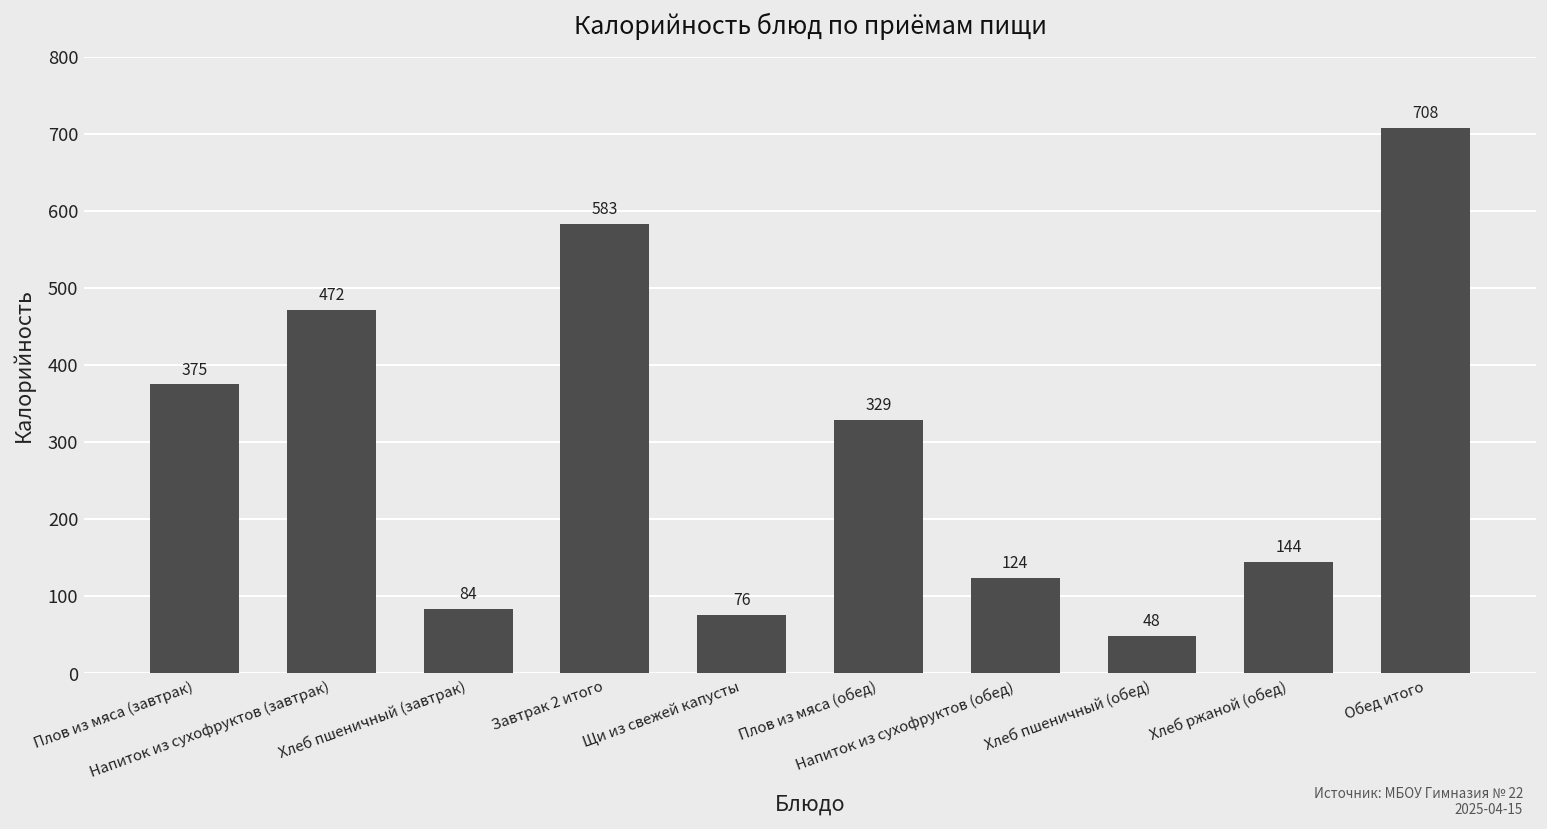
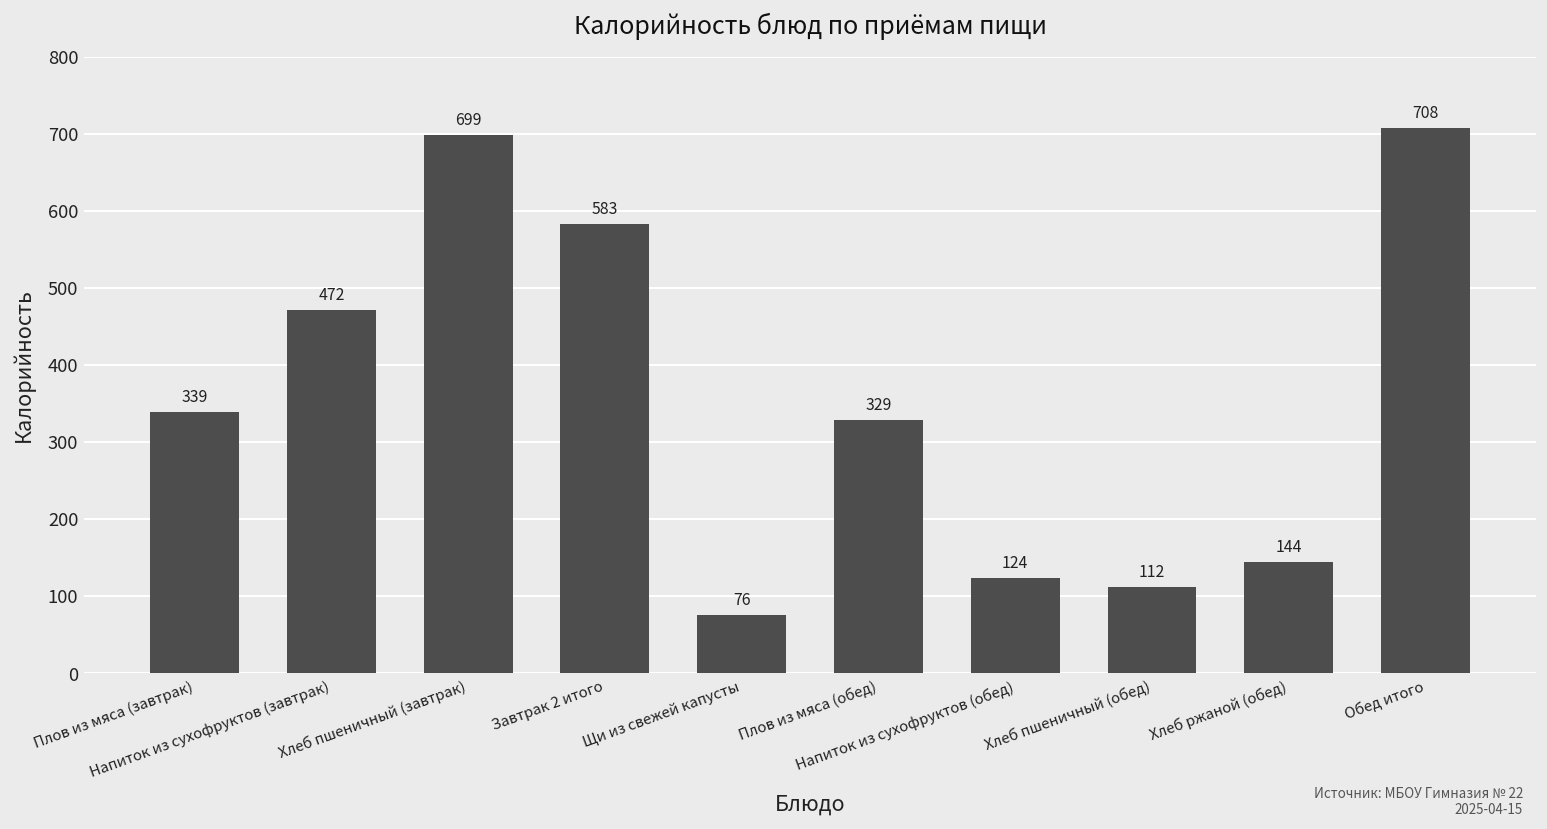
Плов из мяса (завтрак): 375 -> 339
Хлеб пшеничный (завтрак): 84 -> 699
Хлеб пшеничный (обед): 48 -> 112
